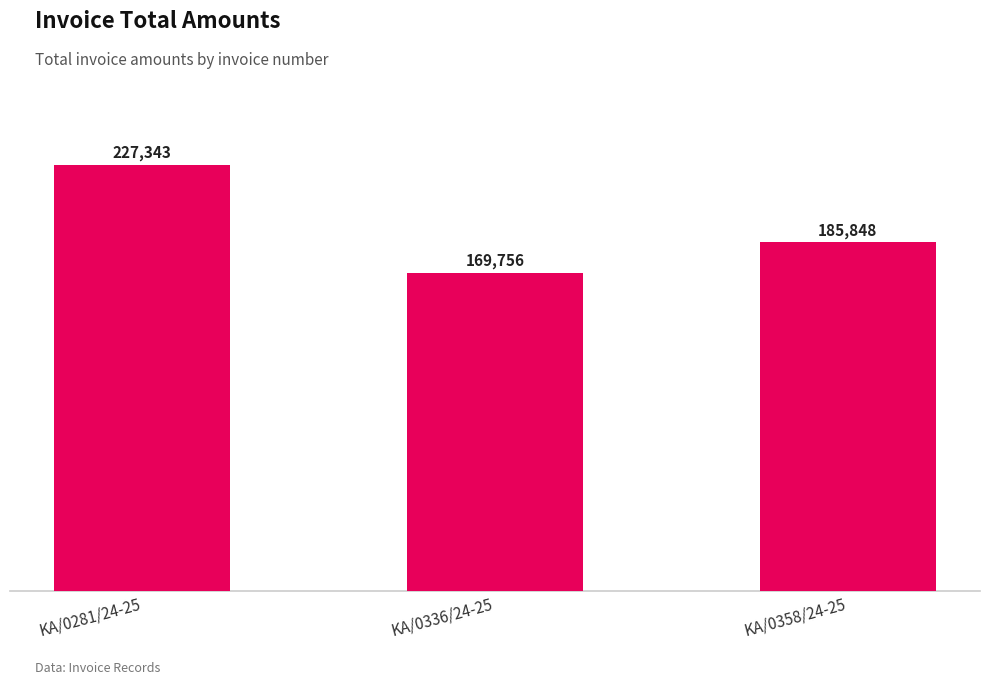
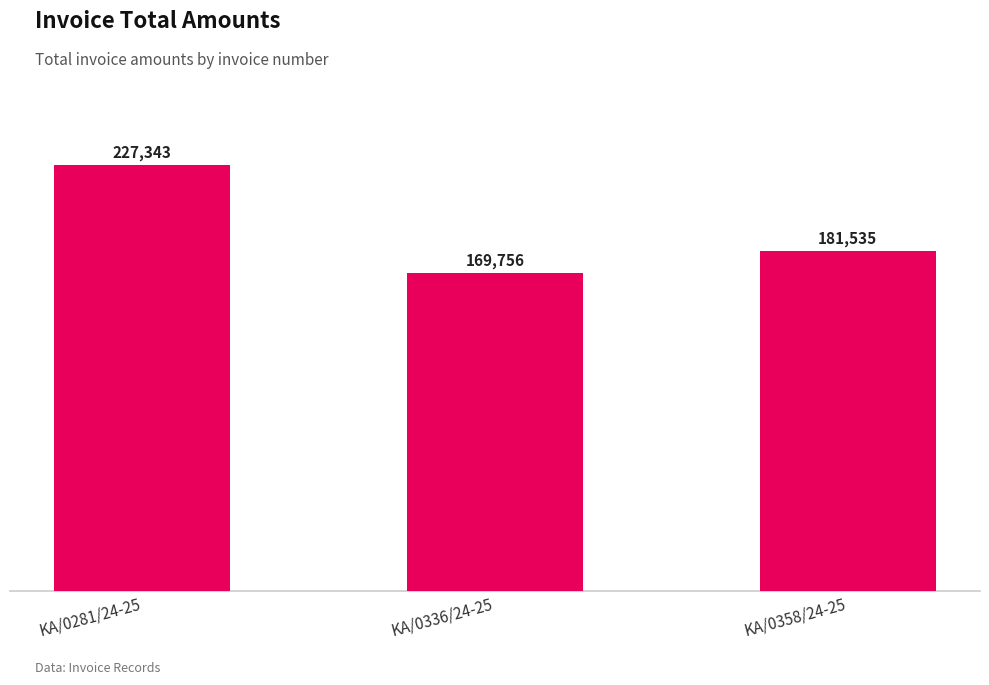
KA/0358/24-25: 185,848 -> 181,535
